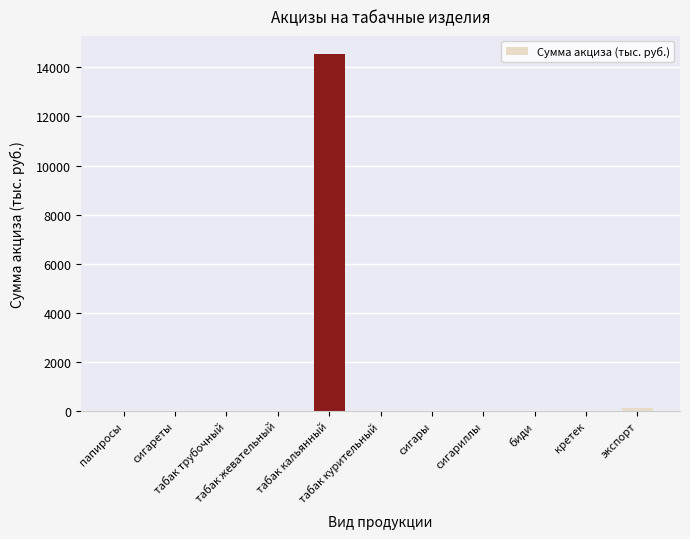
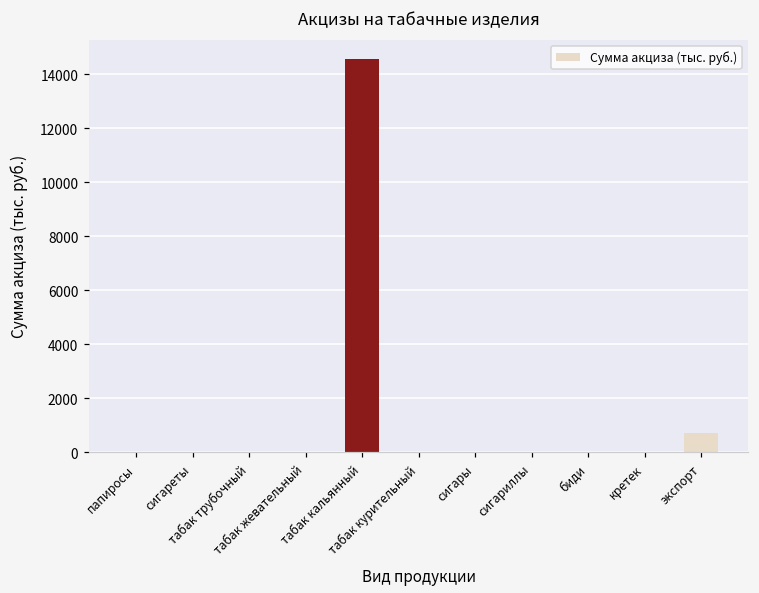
экспорт: 100 -> 700
